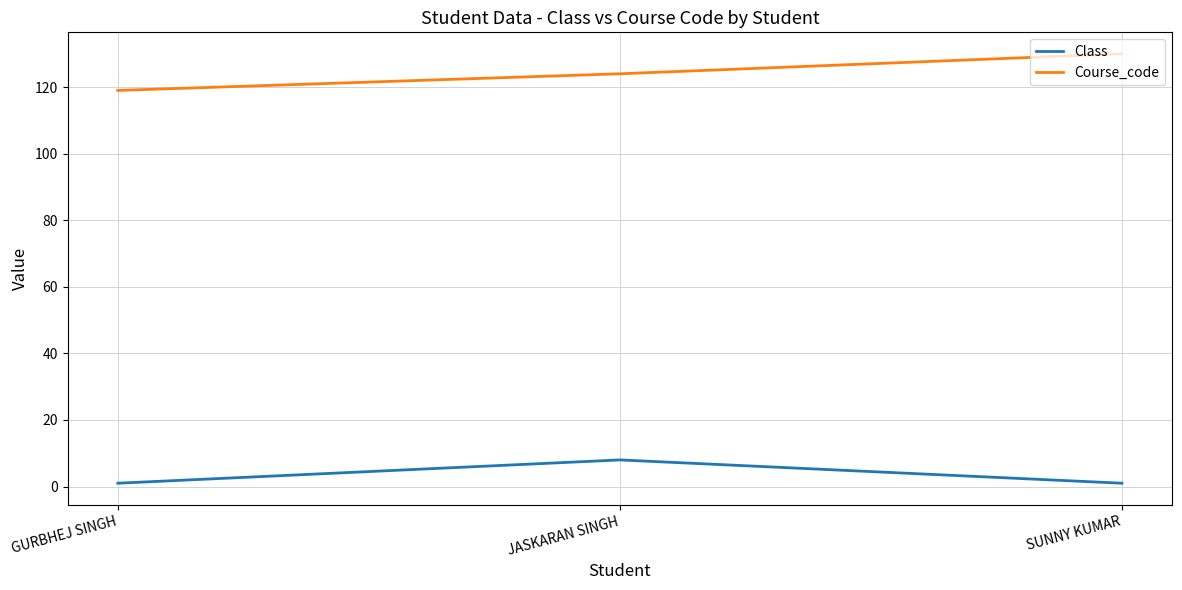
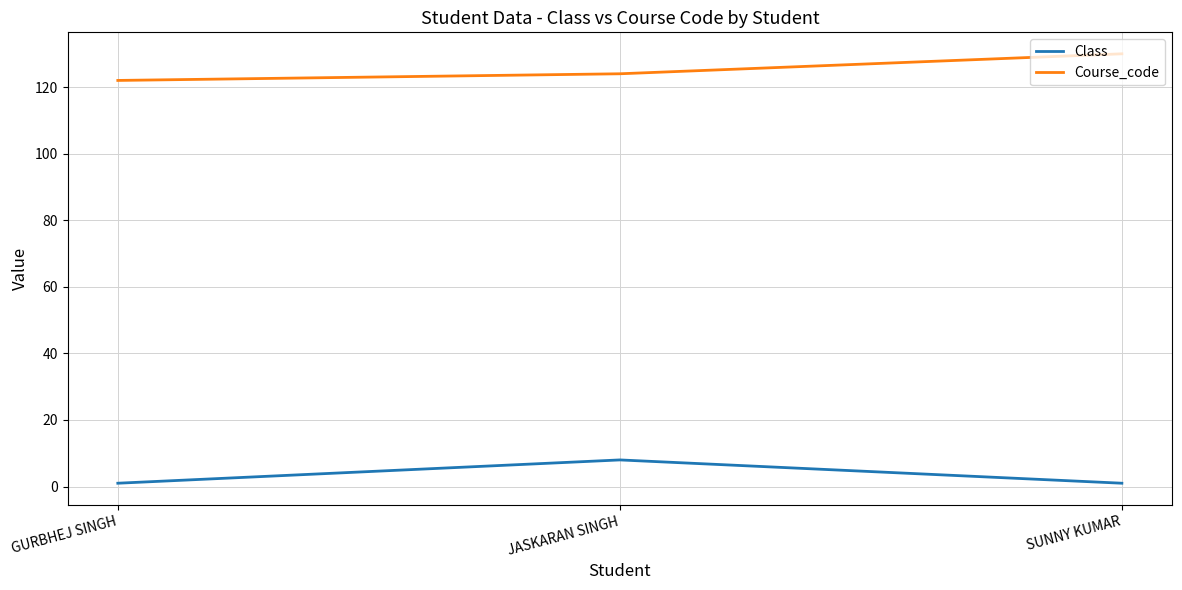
Course_code, GURBHEJ SINGH: 119 -> 122
